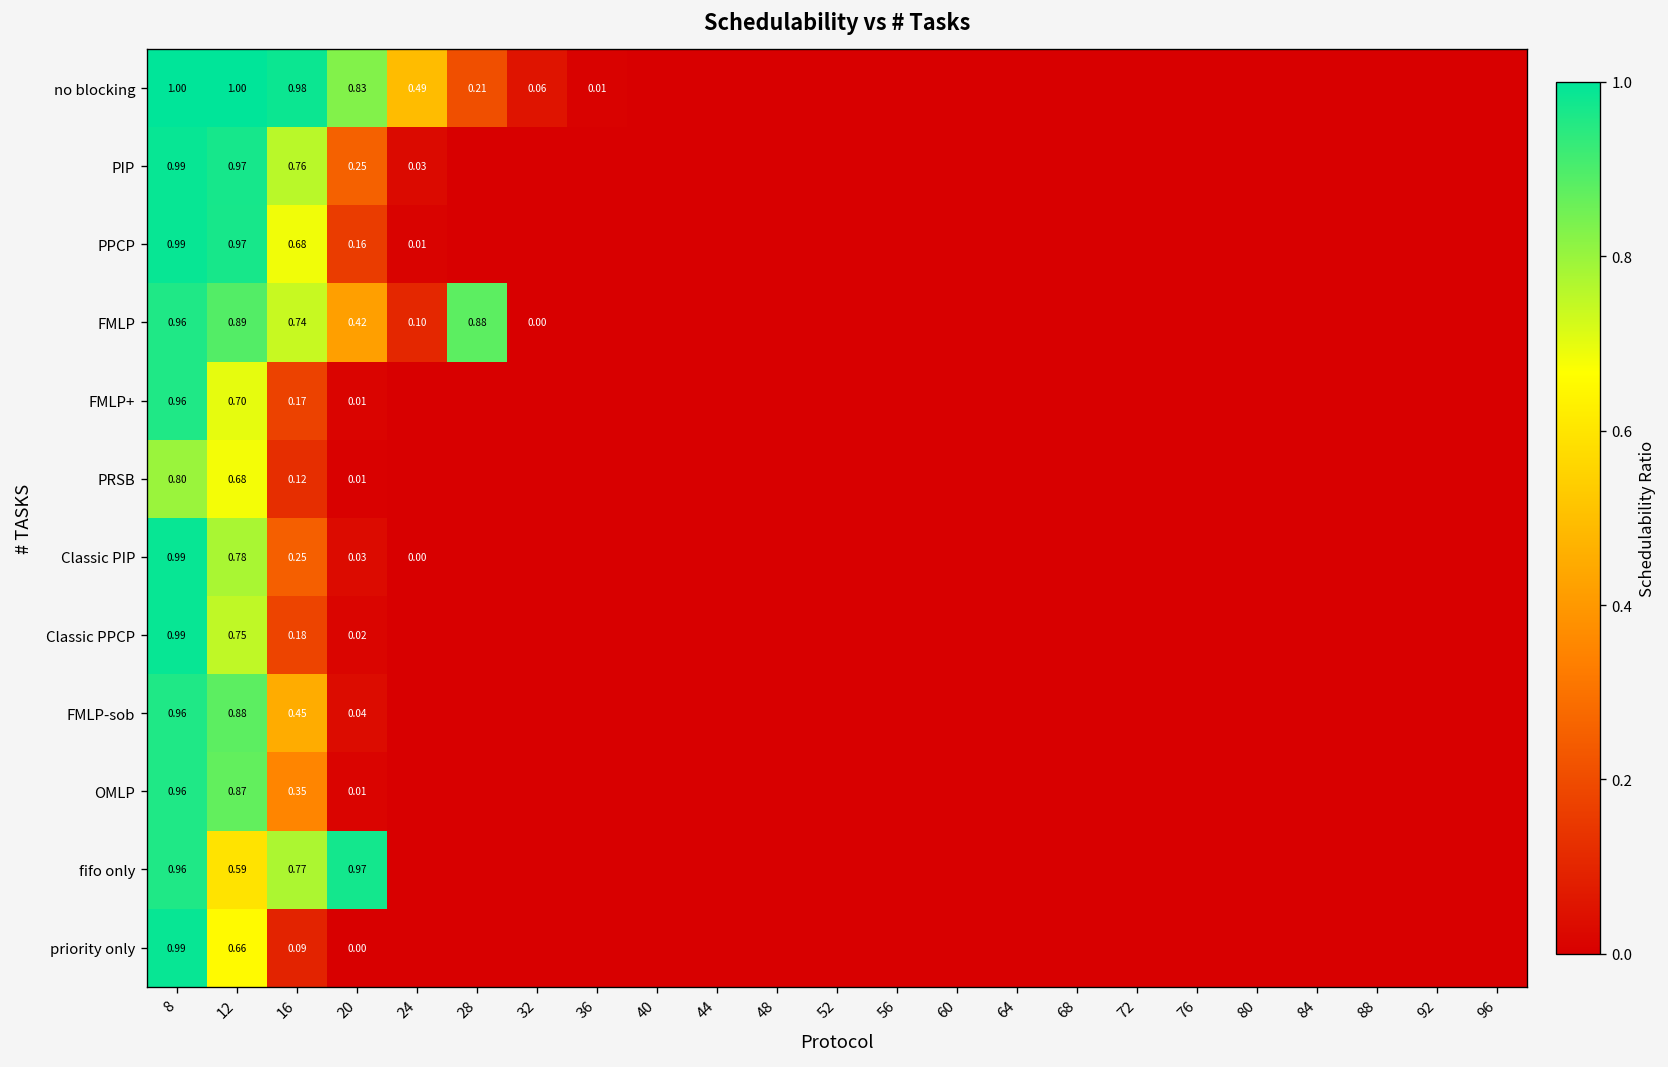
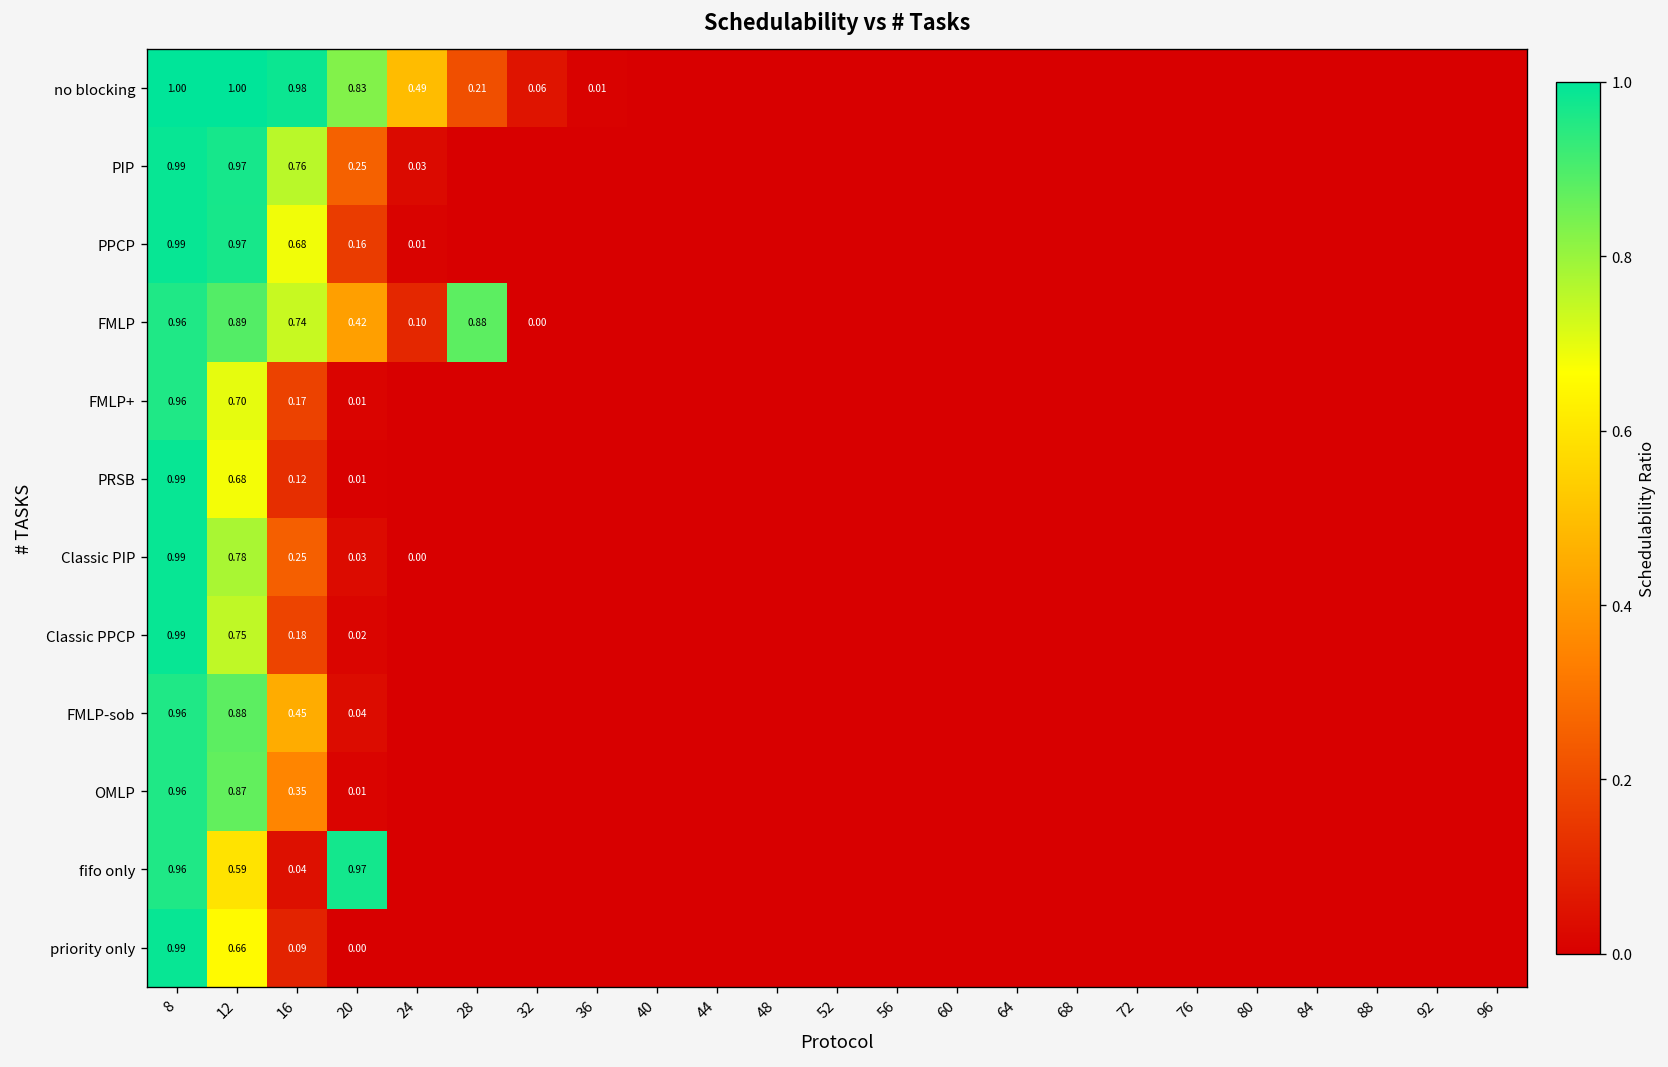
PRSB, 8: 0.80 -> 0.99
fifo only, 16: 0.77 -> 0.04
